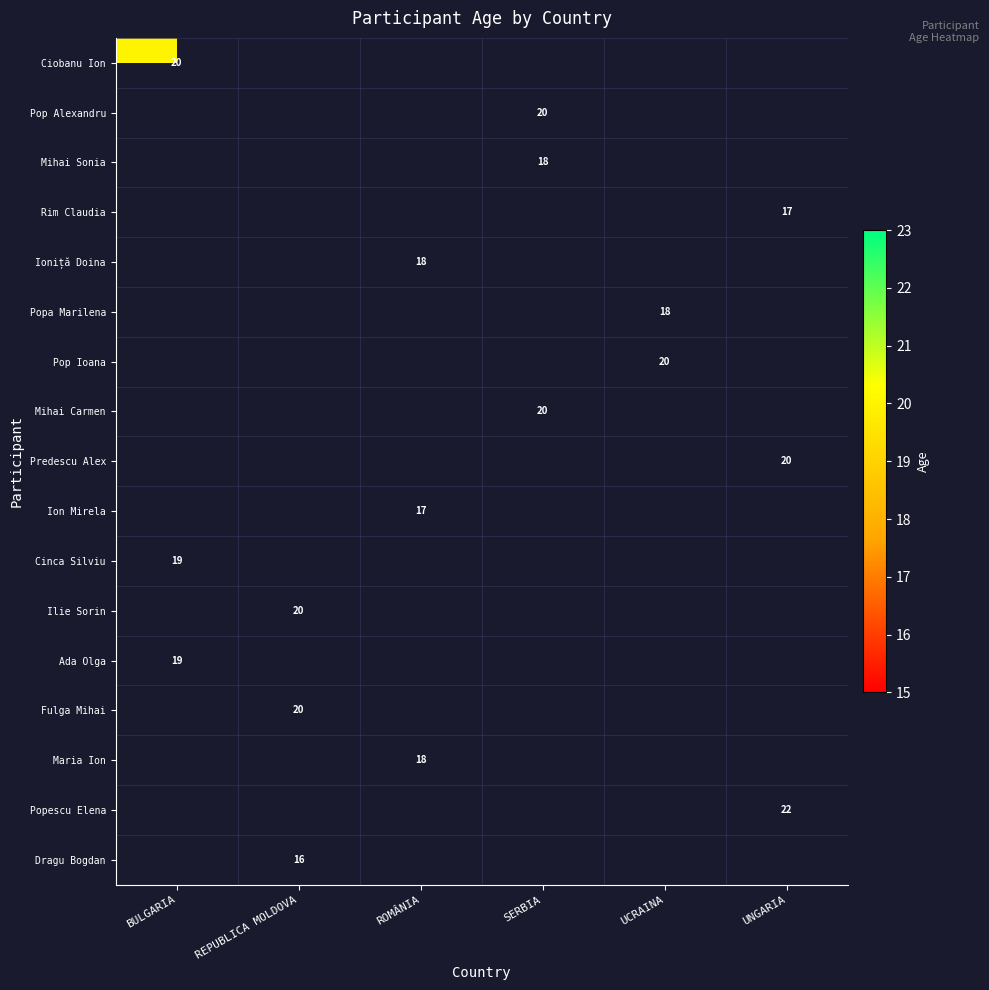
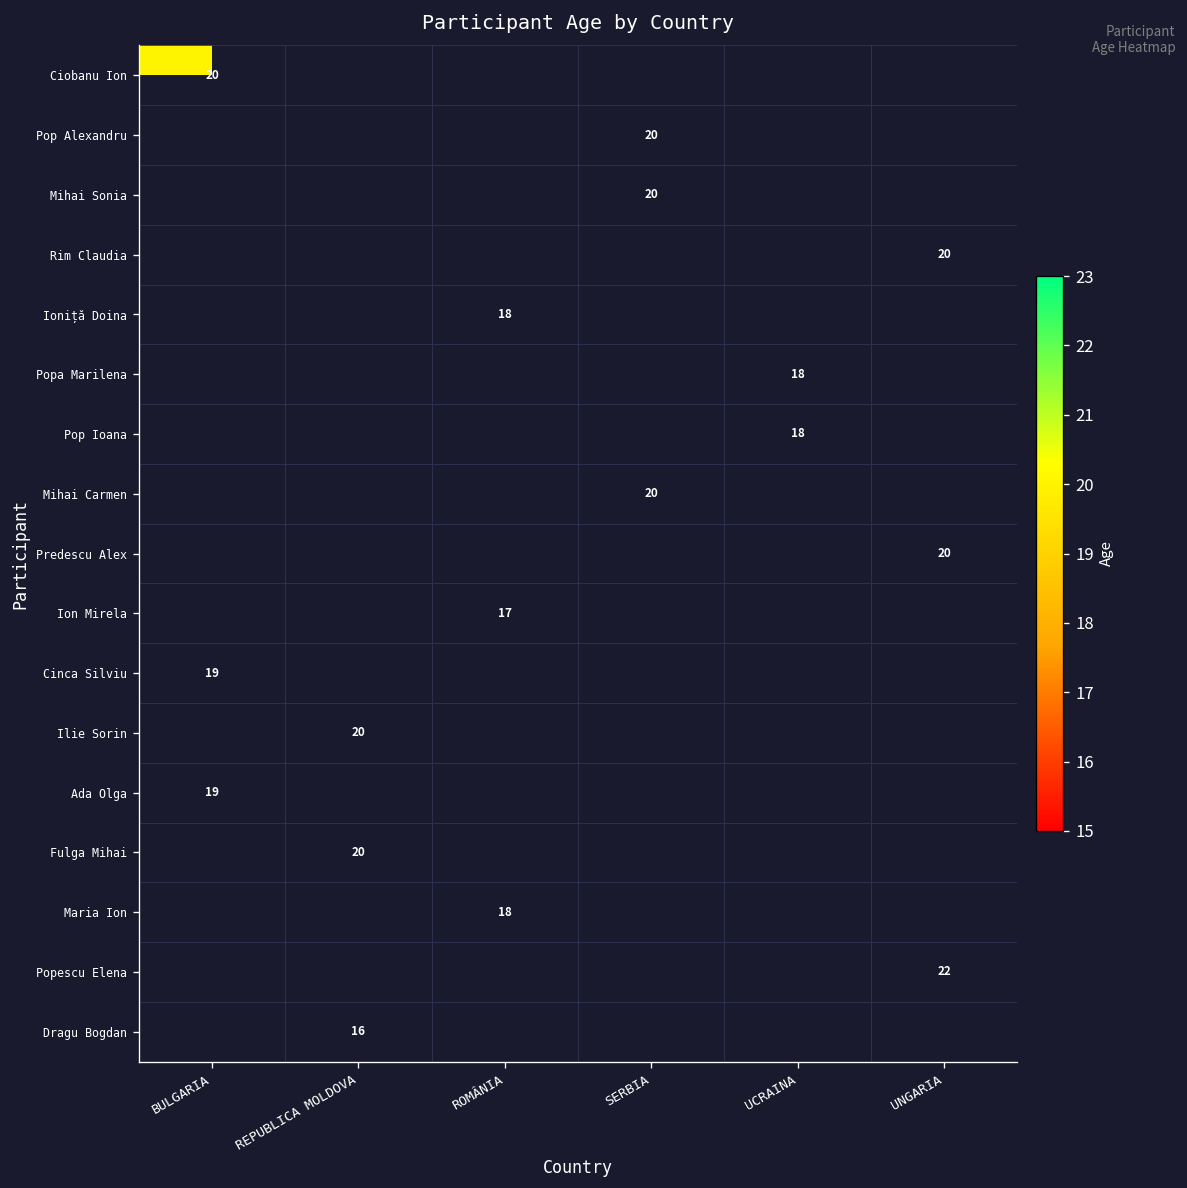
Mihai Sonia, SERBIA: 18 -> 20
Rim Claudia, UNGARIA: 17 -> 20
Pop Ioana, UCRAINA: 20 -> 18
